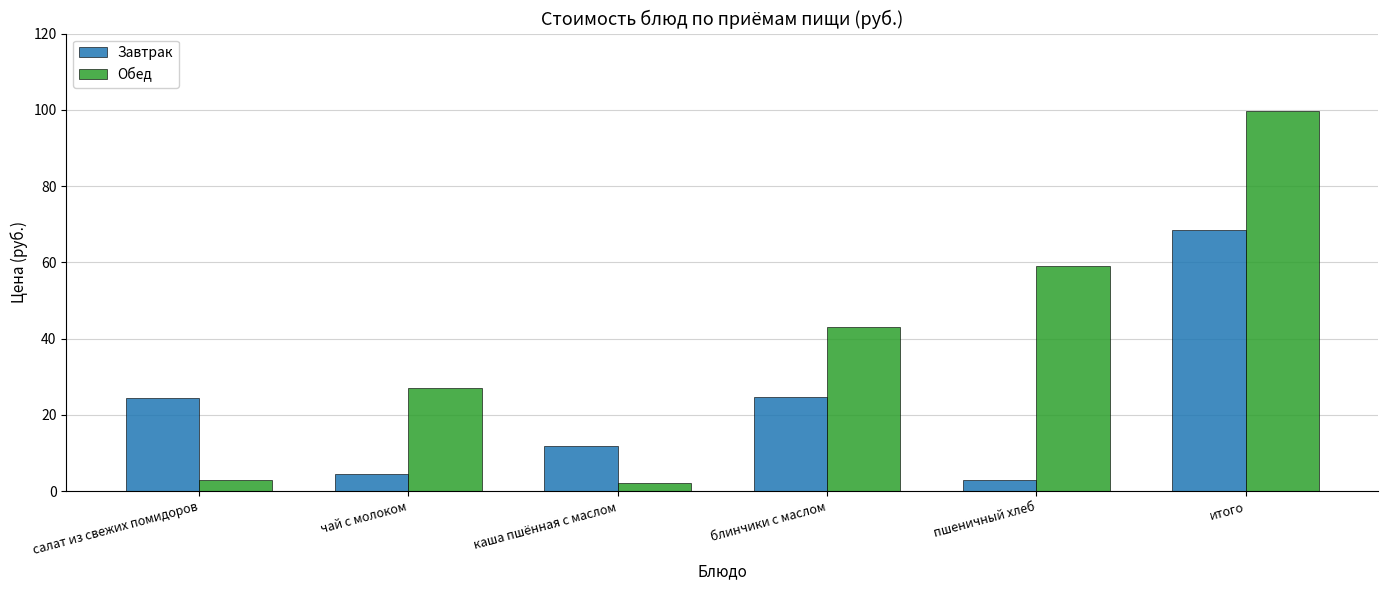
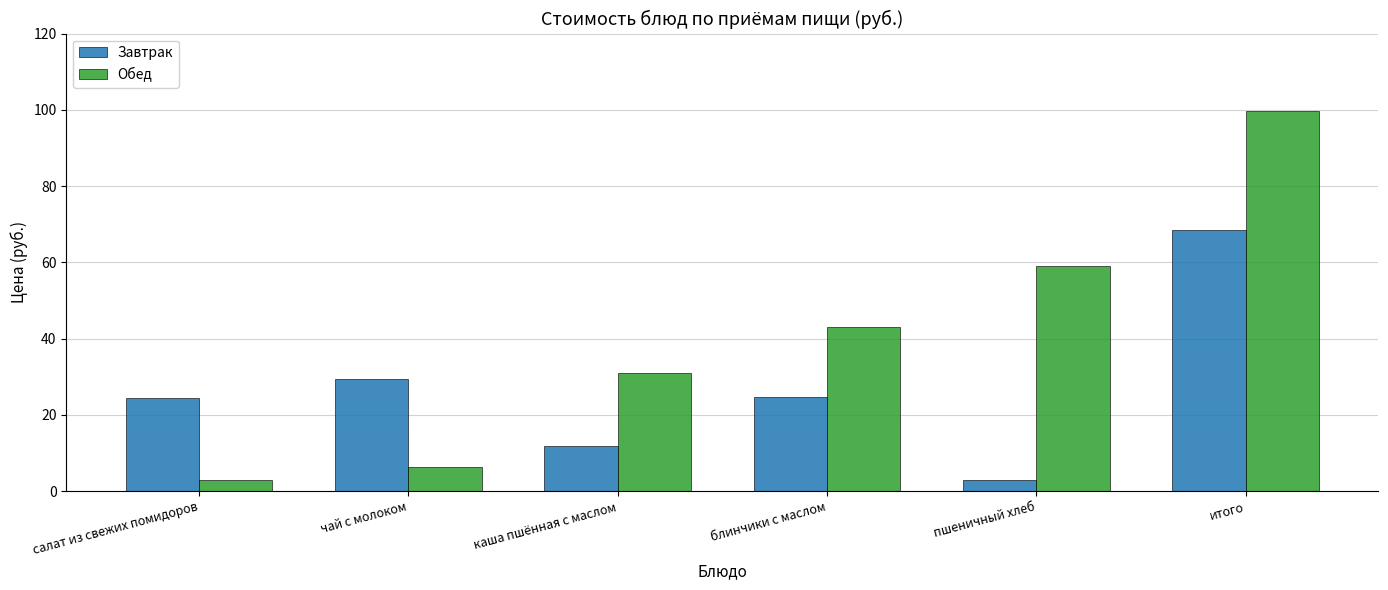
Завтрак, чай с молоком: 5 -> 29
Обед, чай с молоком: 27 -> 6
Обед, каша пшённая с маслом: 2 -> 31
